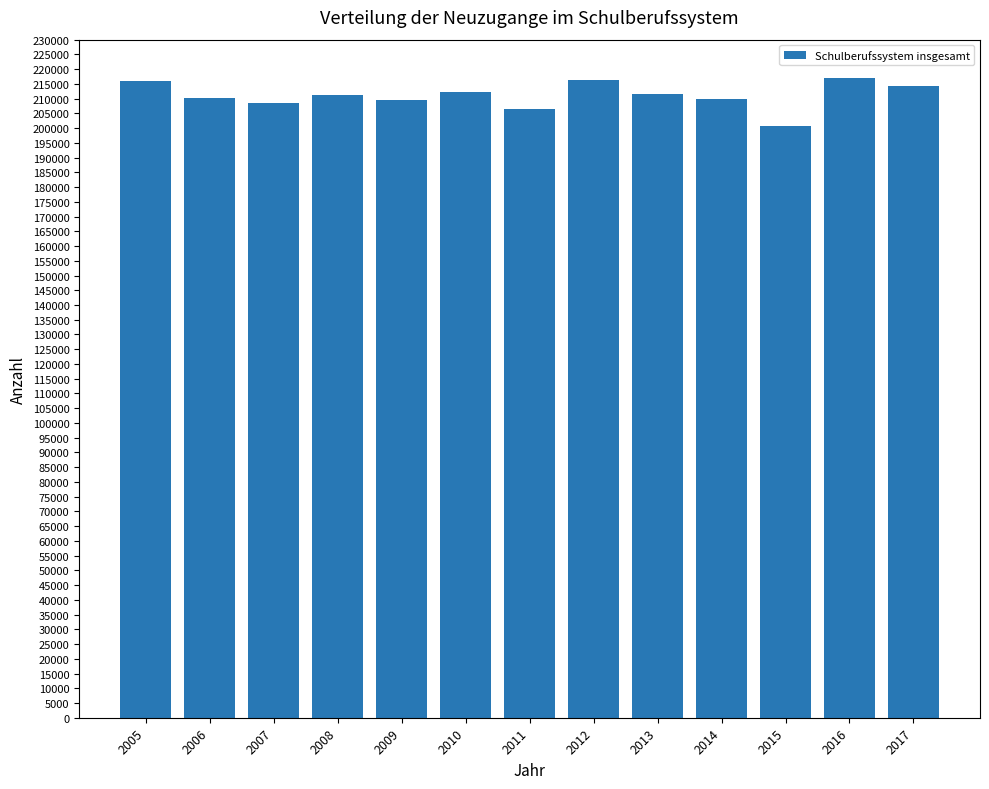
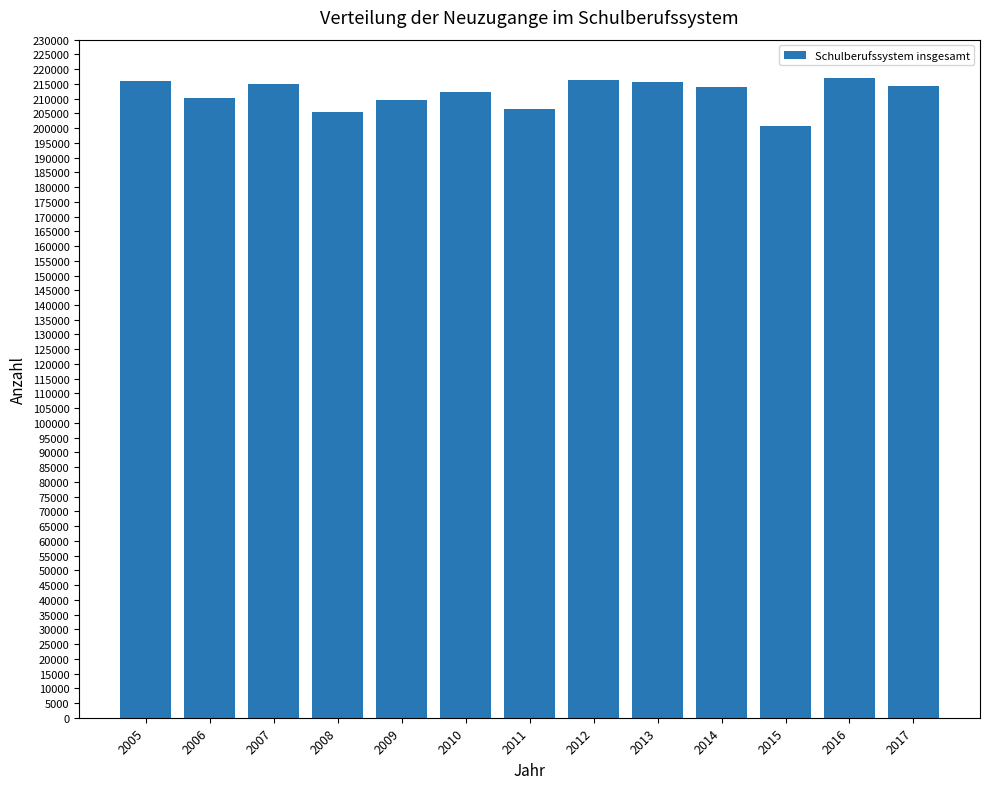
2007: 209000 -> 215000
2008: 211000 -> 206000
2013: 211000 -> 216000
2014: 210000 -> 214000
